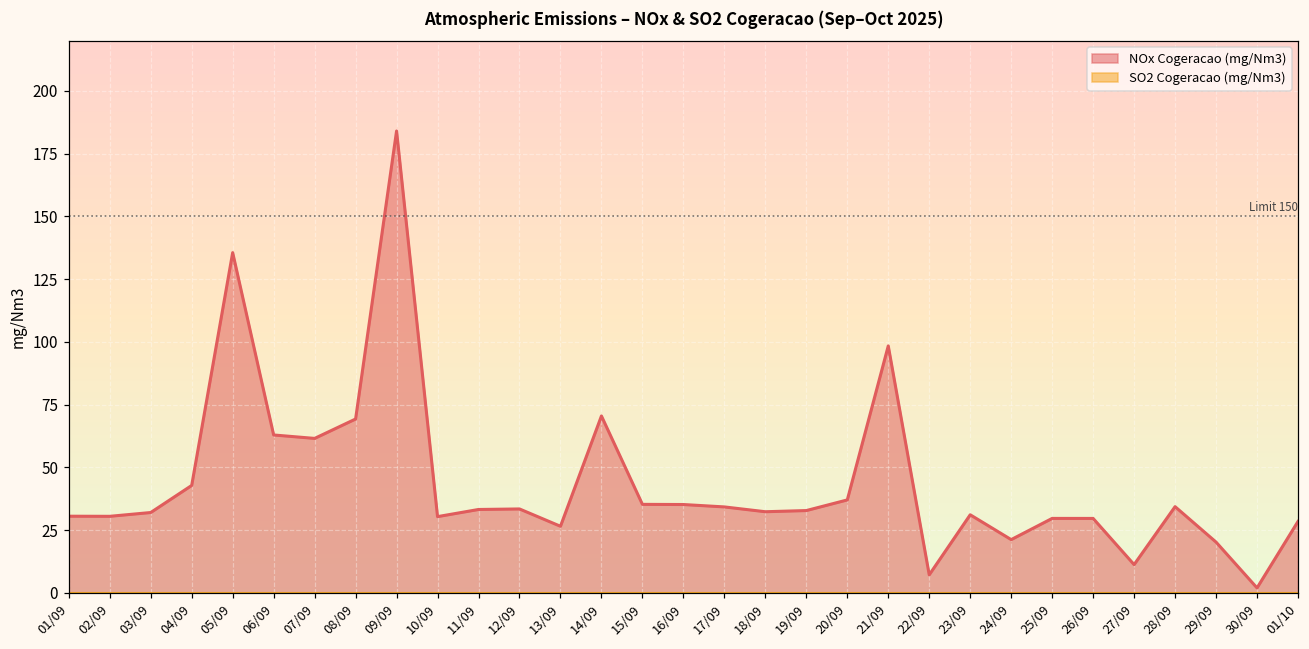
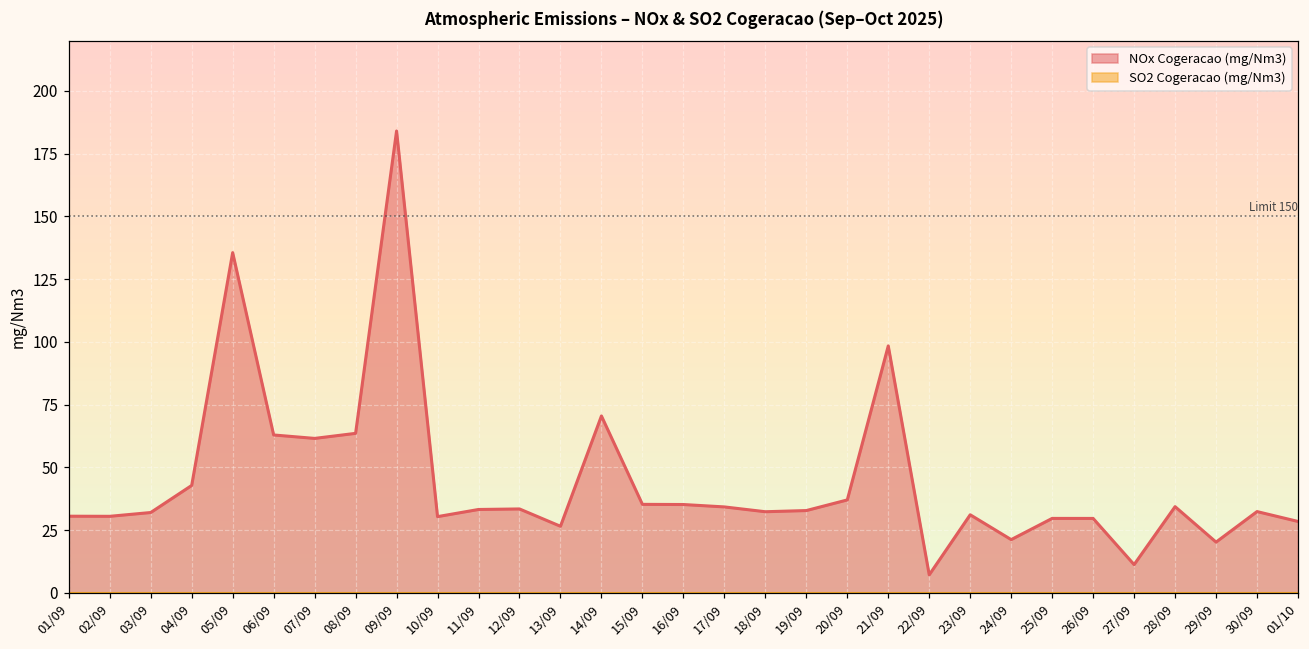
NOx Cogeracao (mg/Nm3), 08/09: 69 -> 64
NOx Cogeracao (mg/Nm3), 30/09: 2 -> 32
